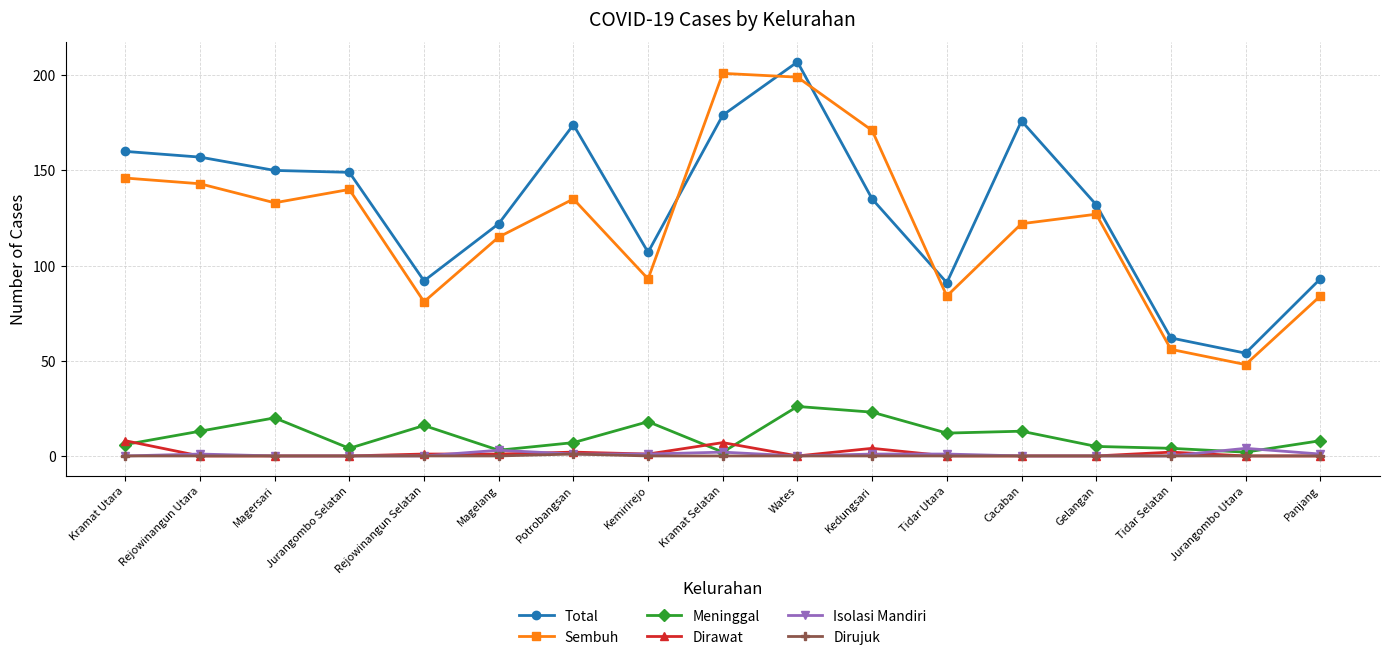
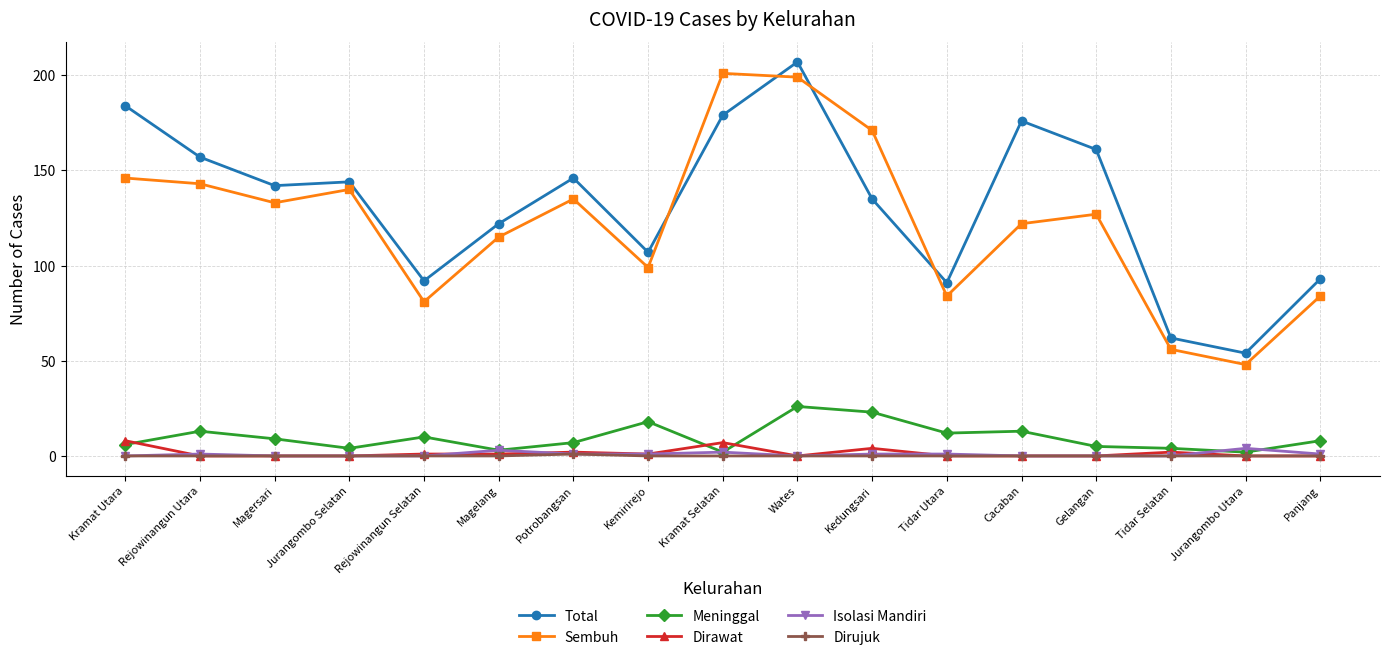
Total, Kramat Utara: 160 -> 184
Total, Magersari: 150 -> 142
Meninggal, Magersari: 20 -> 9
Total, Jurangombo Selatan: 149 -> 144
Meninggal, Rejowinangun Selatan: 16 -> 10
Total, Potrobangsan: 174 -> 146
Sembuh, Kemirirejo: 93 -> 99
Total, Gelangan: 132 -> 161
